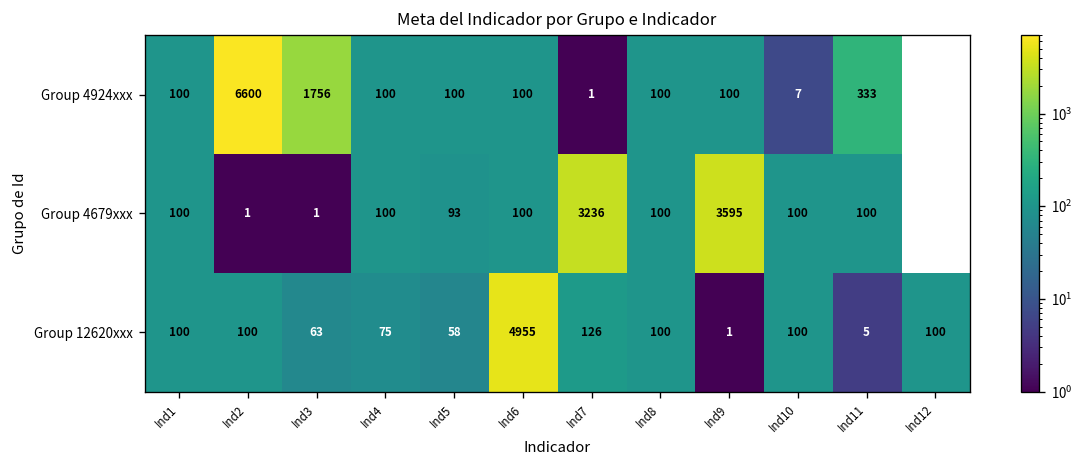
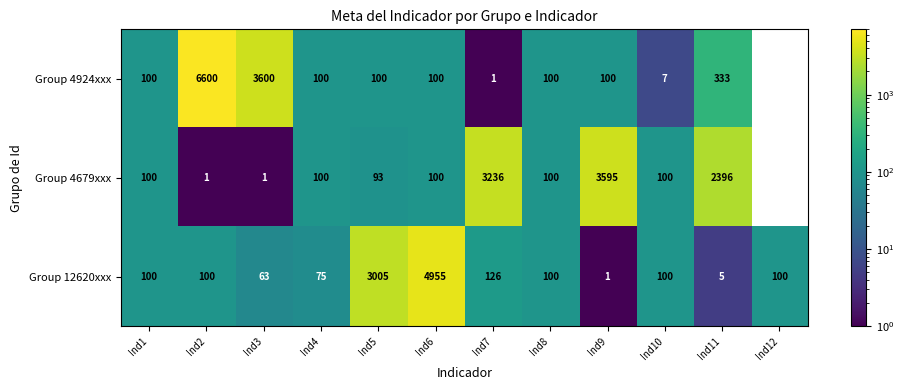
Group 4924xxx, Ind3: 1756 -> 3600
Group 4679xxx, Ind11: 100 -> 2396
Group 12620xxx, Ind5: 58 -> 3005
